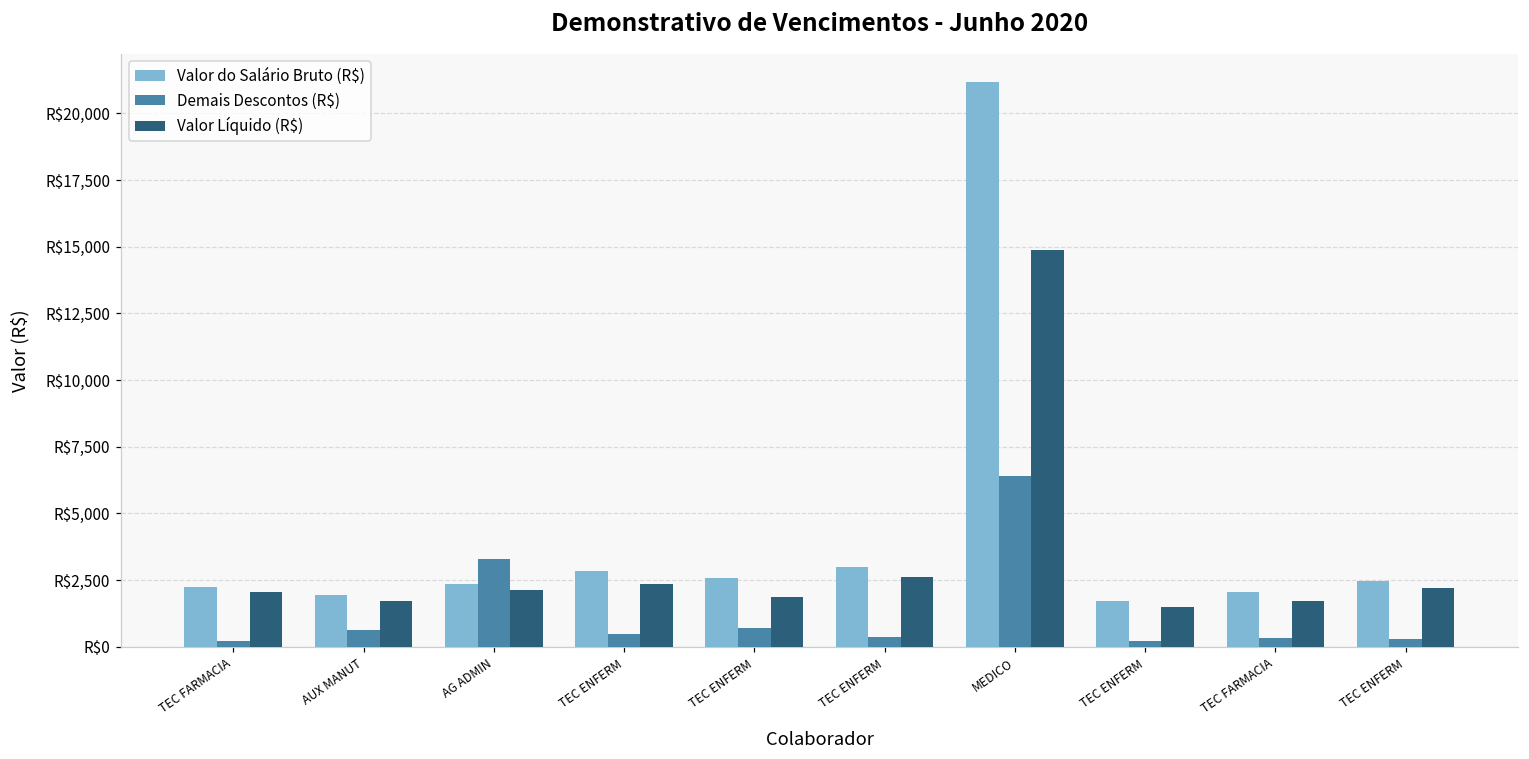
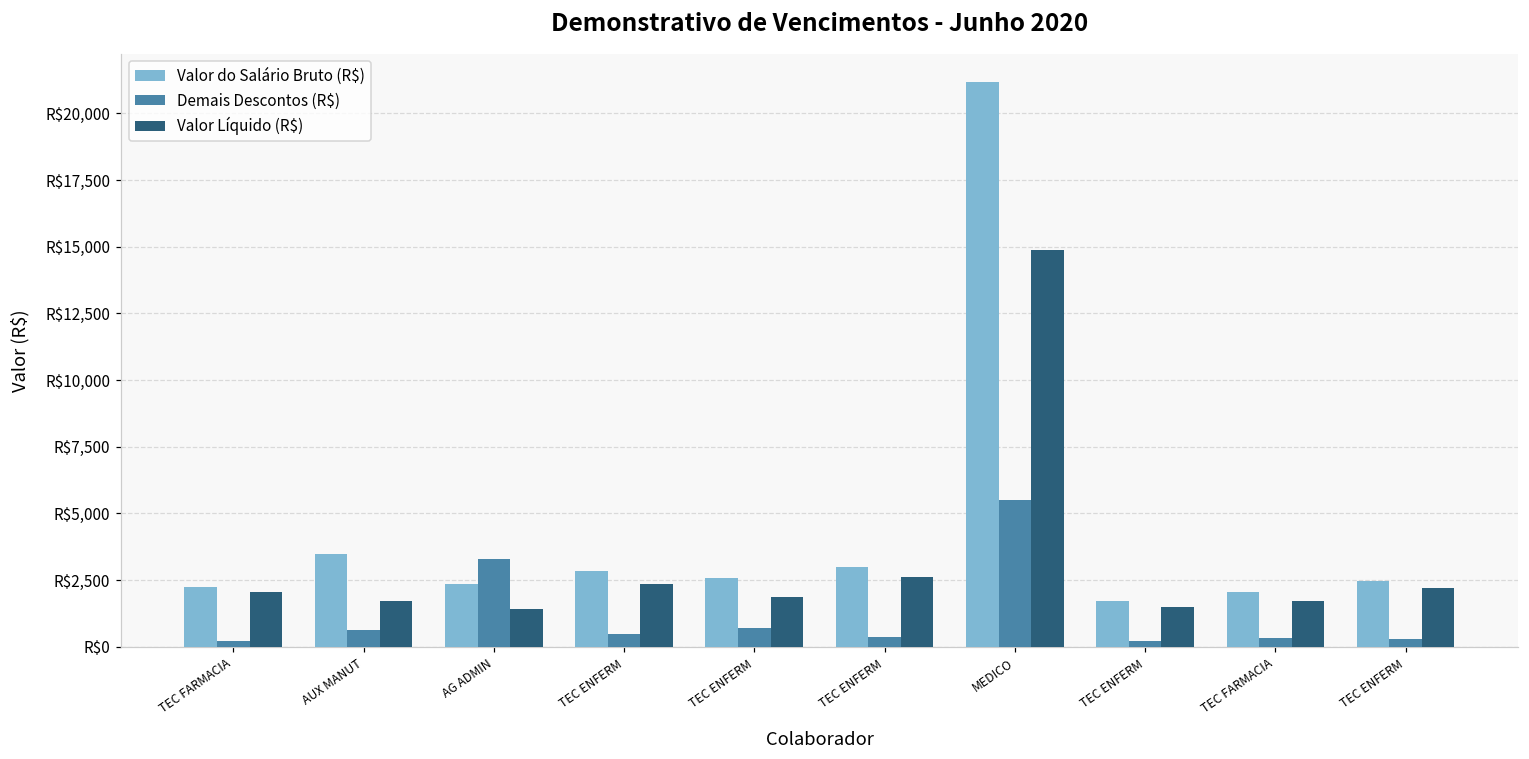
Valor do Salário Bruto (R$), AUX MANUT: R$1,900 -> R$3,500
Valor Líquido (R$), AG ADMIN: R$2,100 -> R$1,400
Demais Descontos (R$), MEDICO: R$6,400 -> R$5,500
